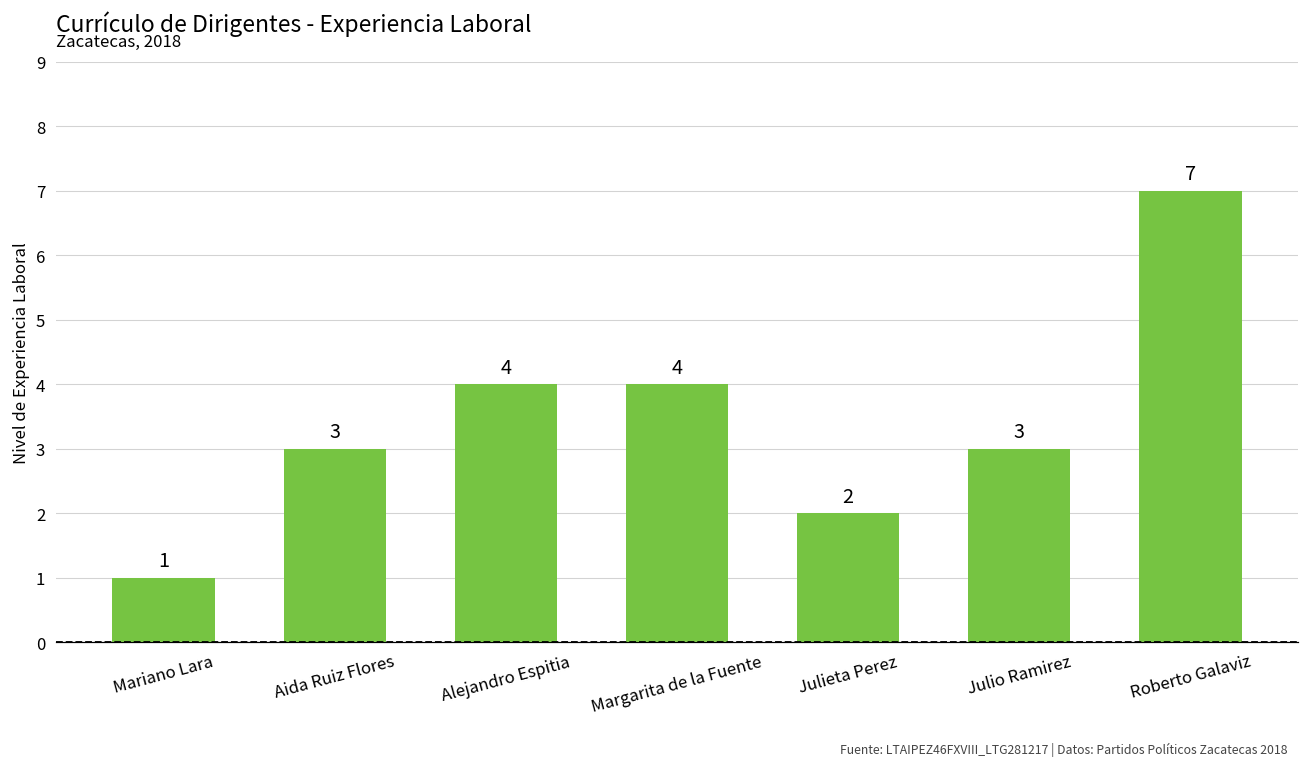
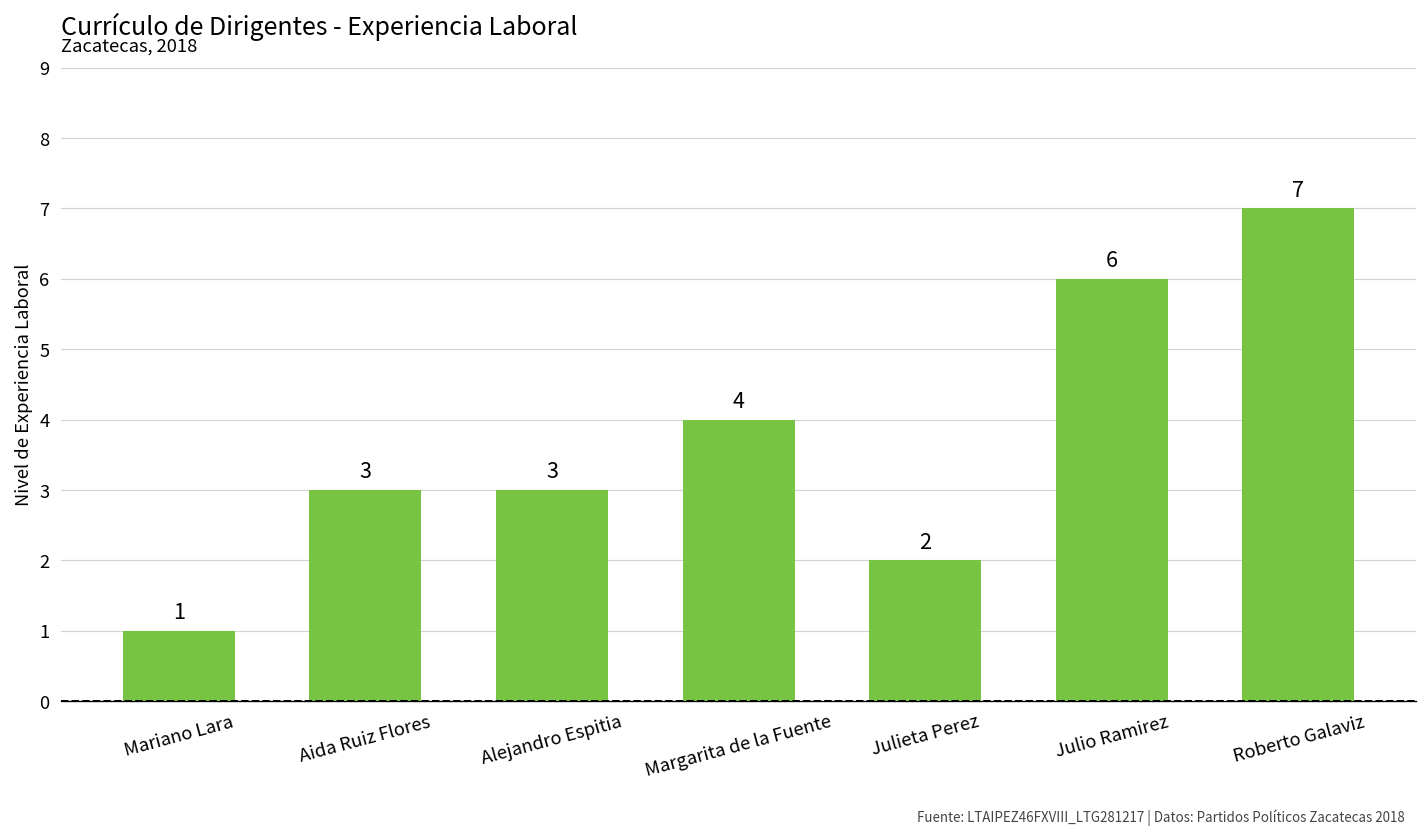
Alejandro Espitia: 4 -> 3
Julio Ramirez: 3 -> 6
